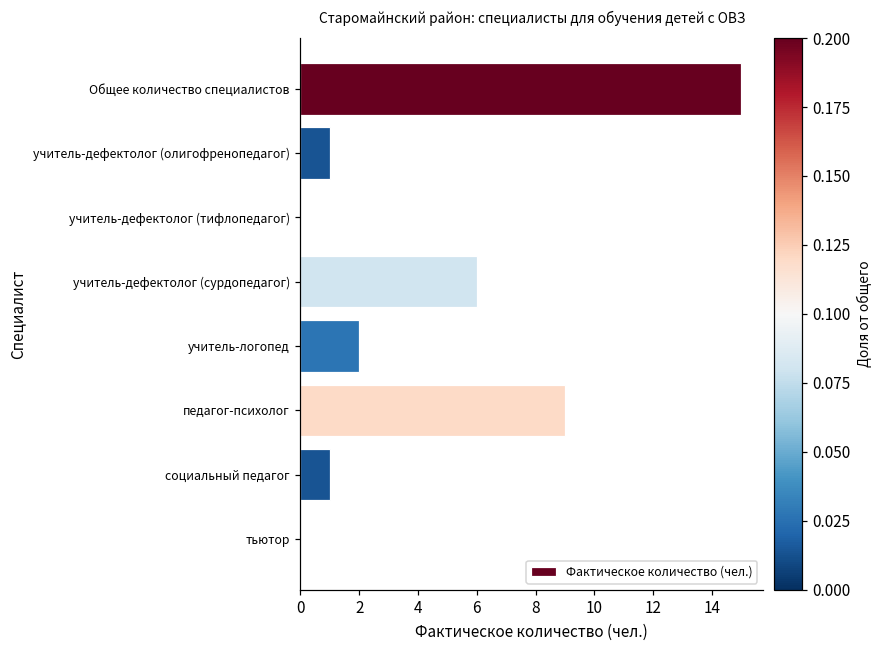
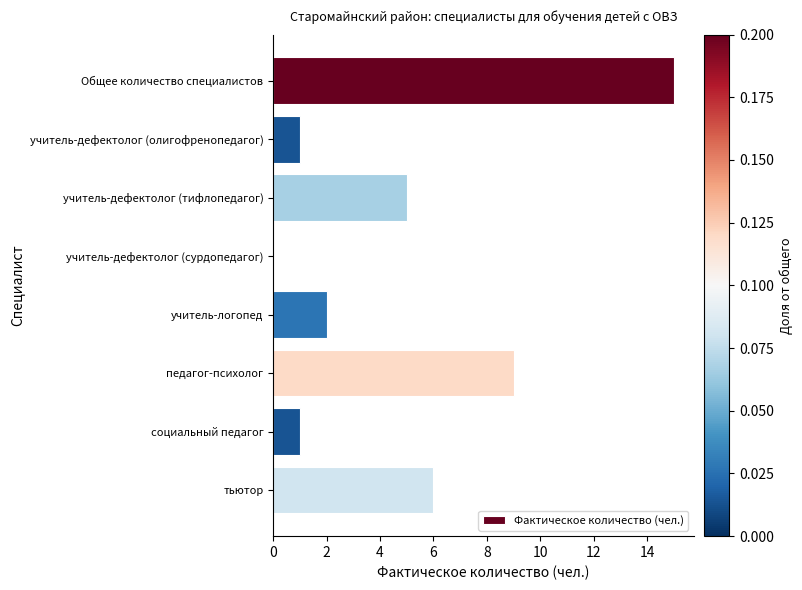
учитель-дефектолог (тифлопедагог): 0 -> 5
учитель-дефектолог (сурдопедагог): 6 -> 0
тьютор: 0 -> 6
